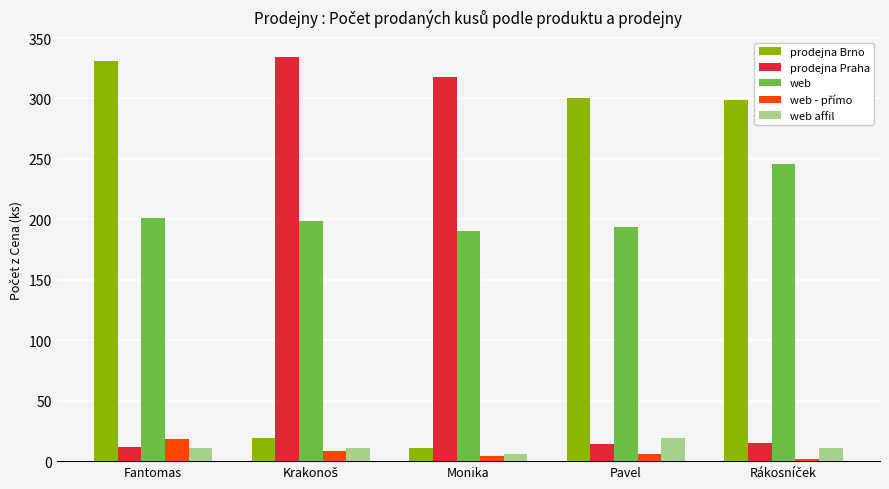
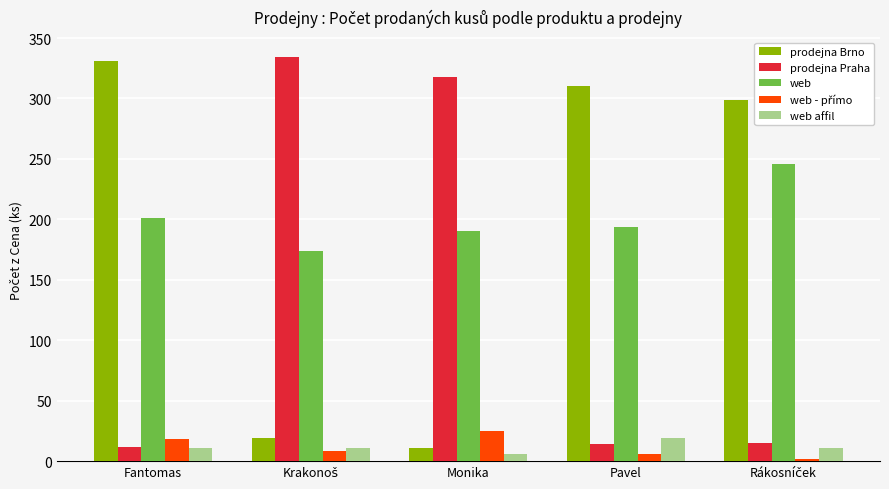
web, Krakonoš: 199 -> 174
web - přímo, Monika: 4 -> 25
prodejna Brno, Pavel: 300 -> 310
